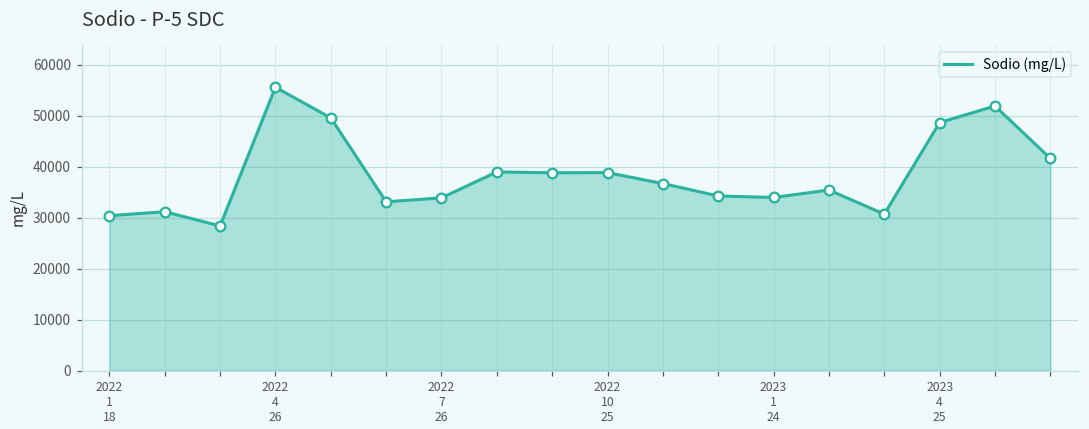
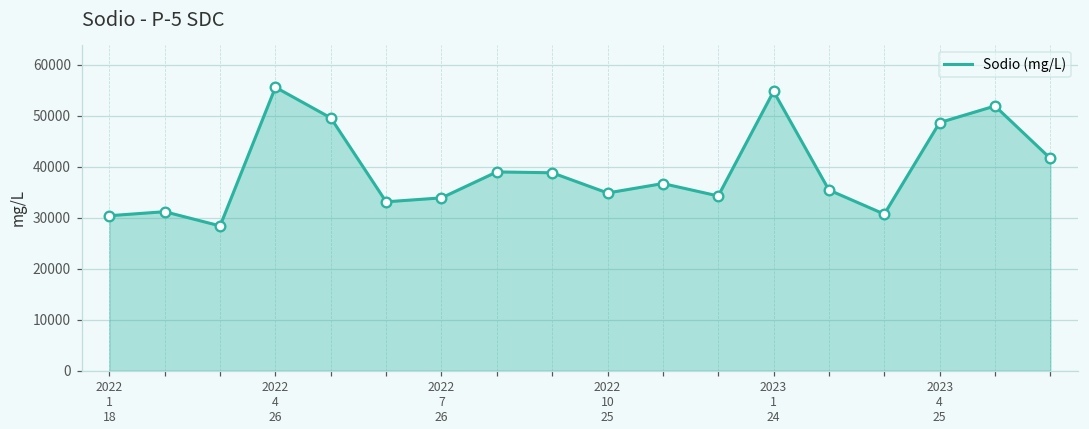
2022 10 25: 39000 -> 35000
2023 1 24: 34000 -> 55000
